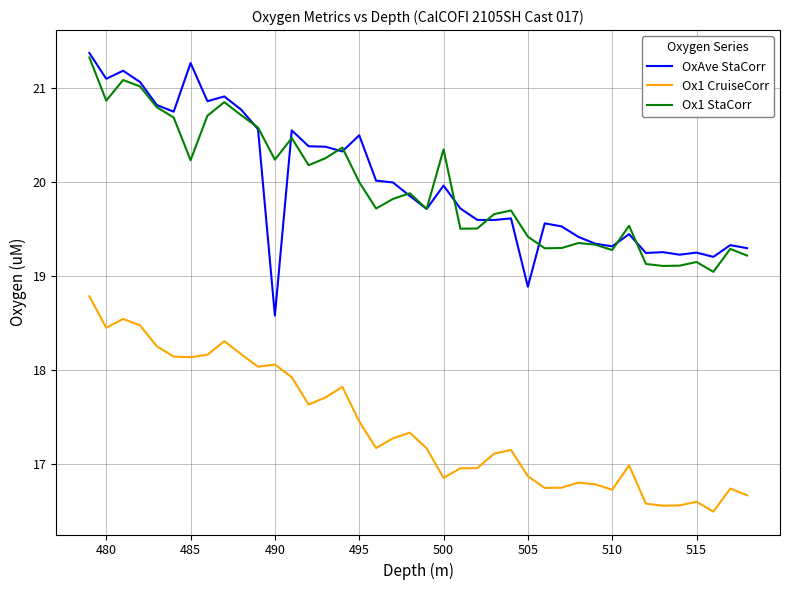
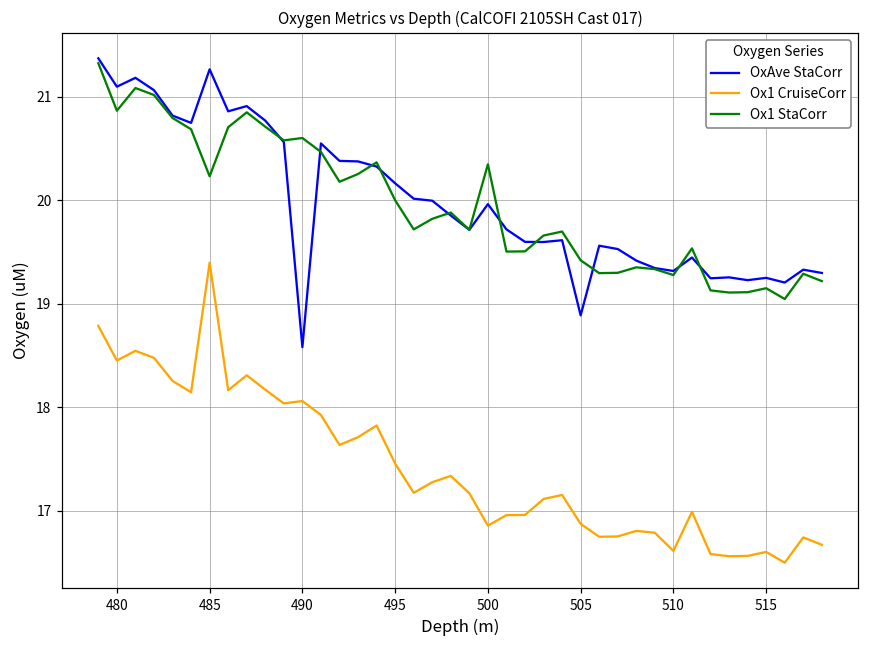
Ox1 CruiseCorr, 485: 18.1 -> 19.4
Ox1 StaCorr, 490: 20.2 -> 20.6
OxAve StaCorr, 495: 20.5 -> 20.2
Ox1 CruiseCorr, 510: 16.7 -> 16.6
